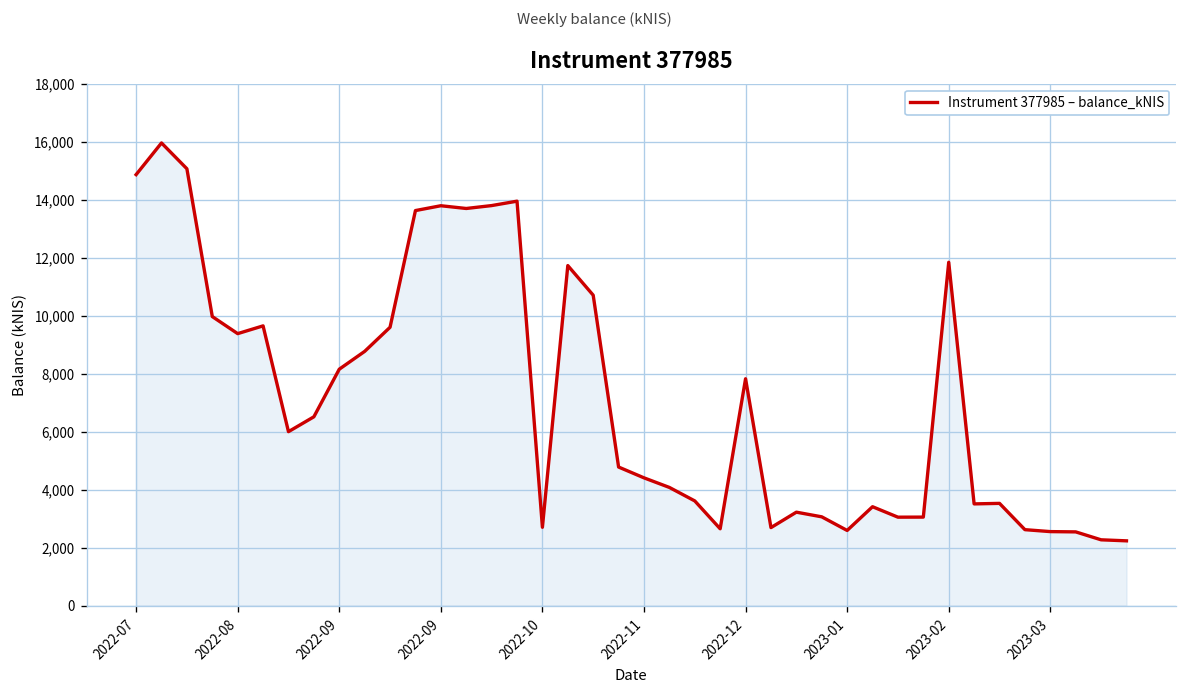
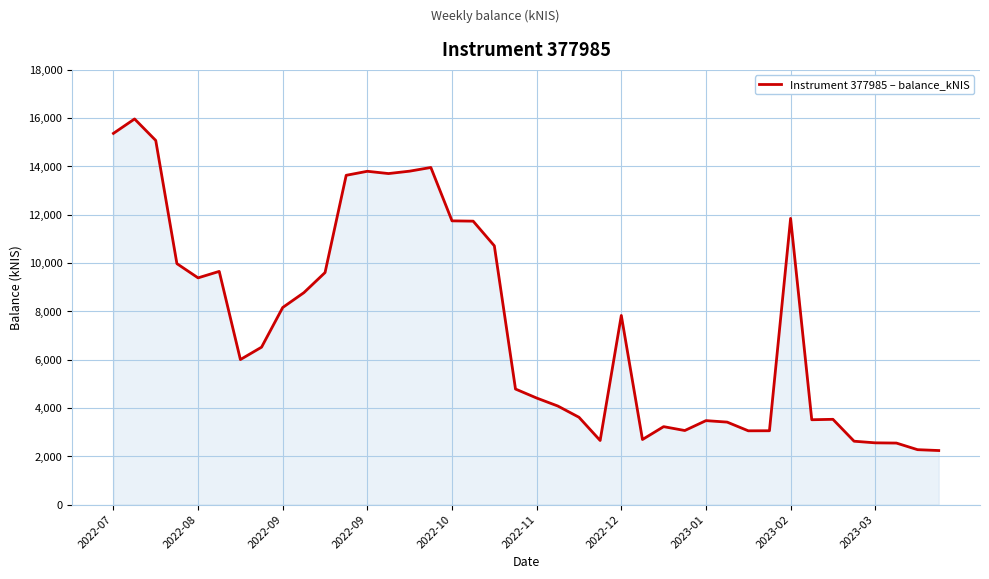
2022-07: 14,900 -> 15,400
2022-10: 2,700 -> 11,700
2023-01: 2,600 -> 3,500
